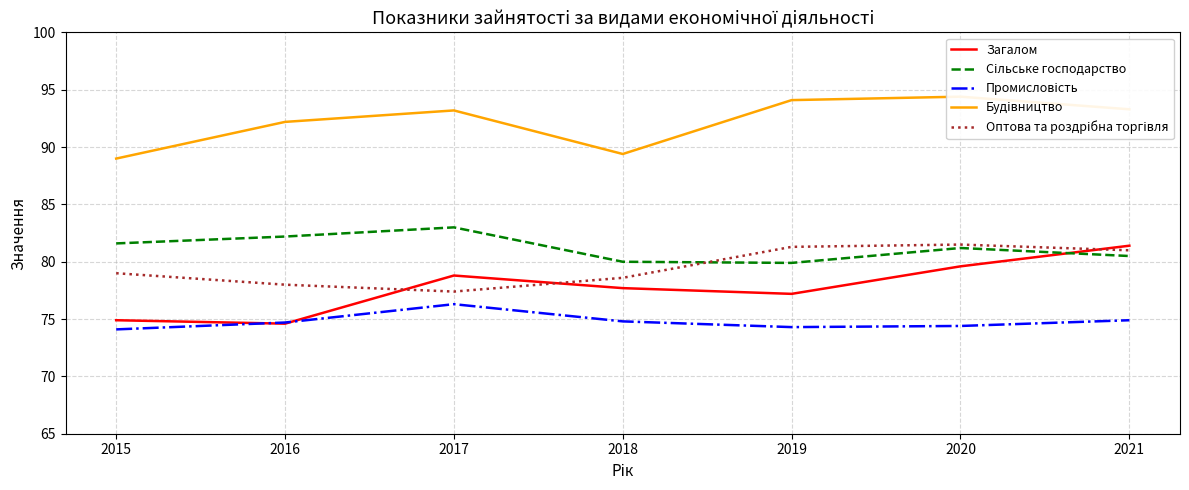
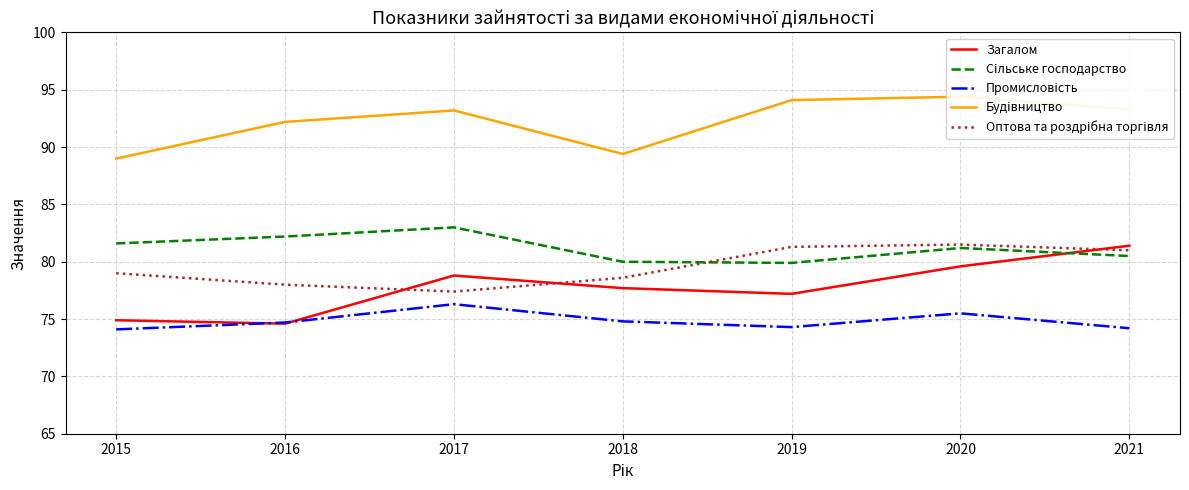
Промисловість, 2020: 74.4 -> 75.5
Промисловість, 2021: 74.9 -> 74.2
